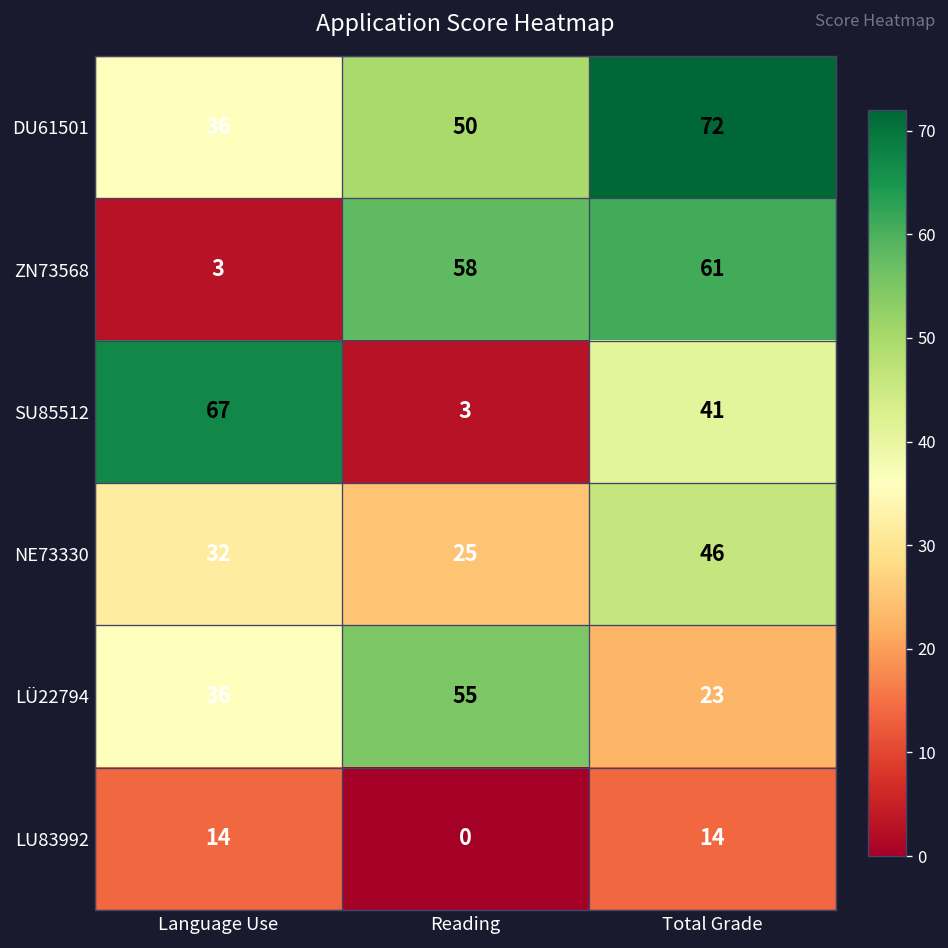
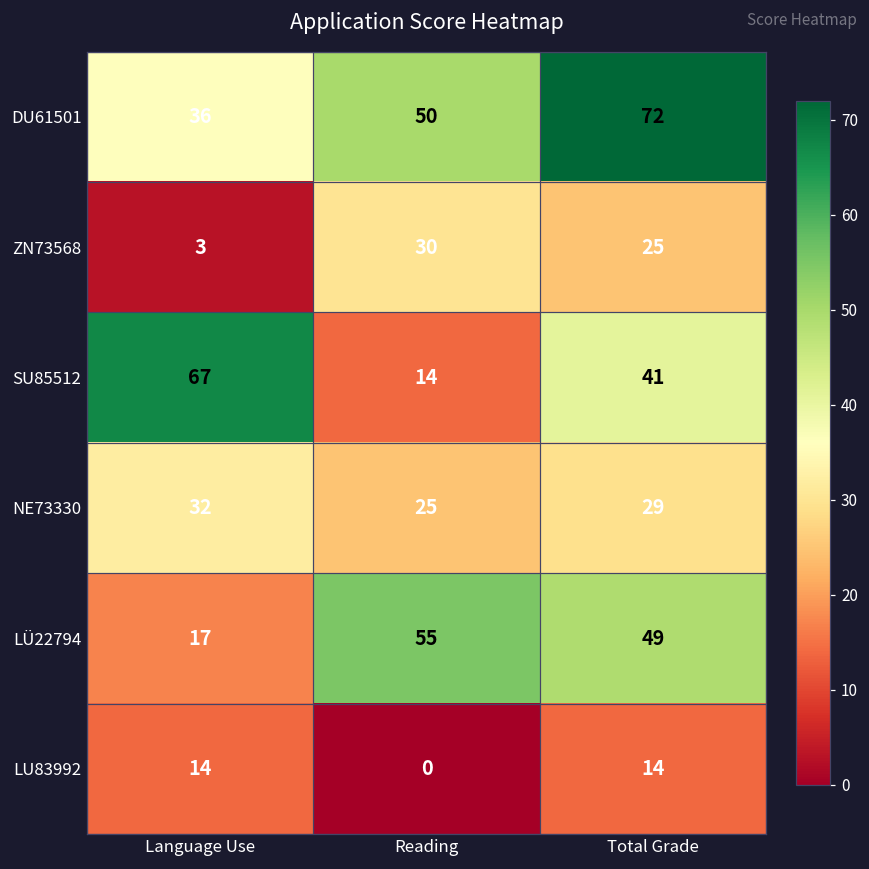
ZN73568, Reading: 58 -> 30
ZN73568, Total Grade: 61 -> 25
SU85512, Reading: 3 -> 14
NE73330, Total Grade: 46 -> 29
LÜ22794, Language Use: 36 -> 17
LÜ22794, Total Grade: 23 -> 49
